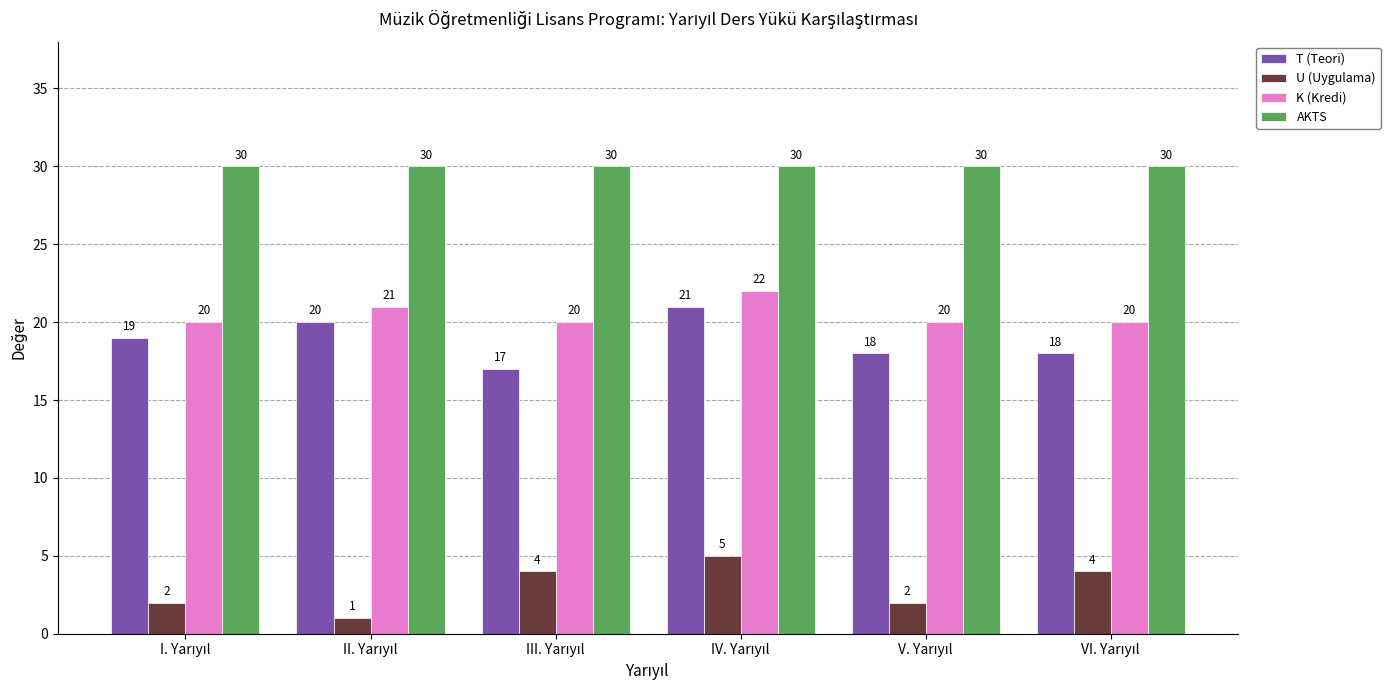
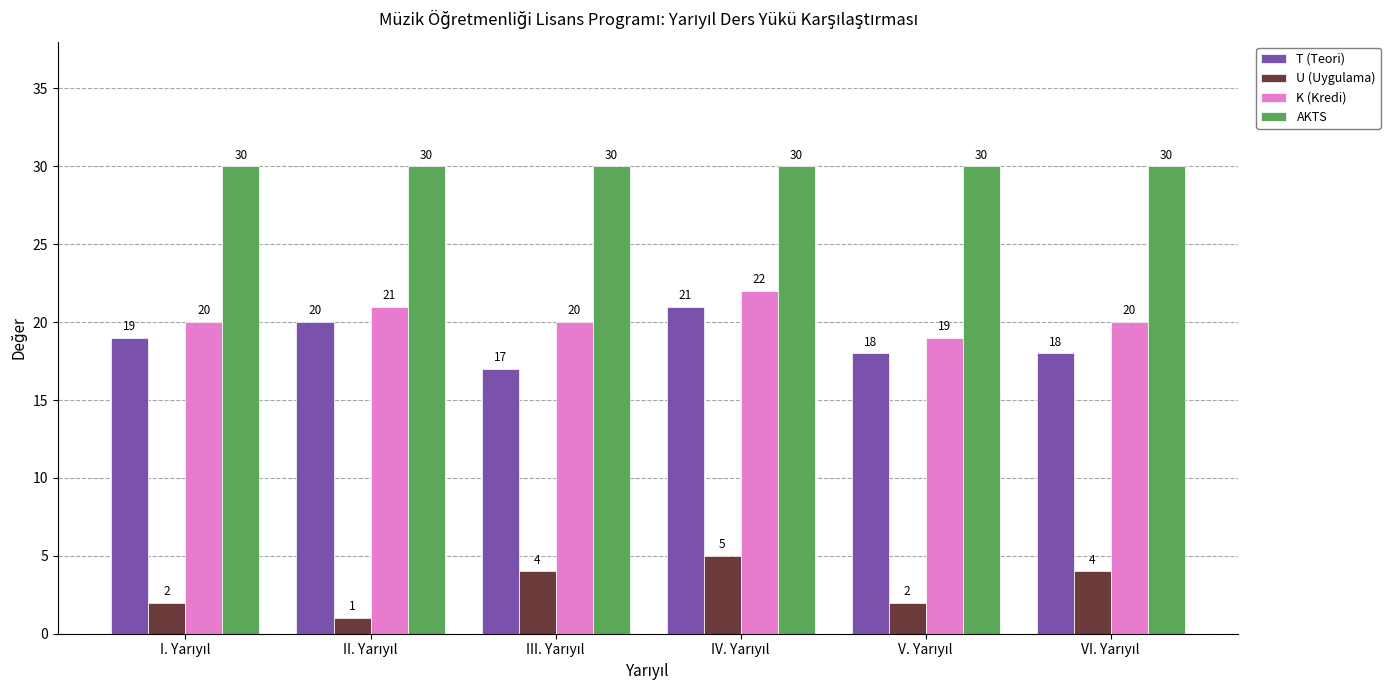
K (Kredi), V. Yarıyıl: 20 -> 19
